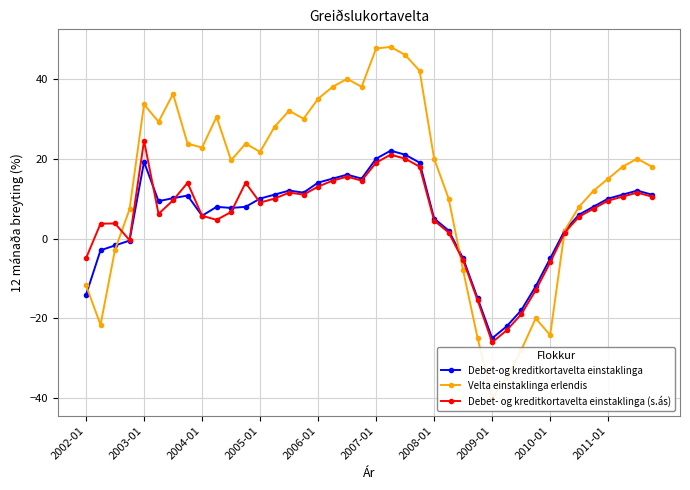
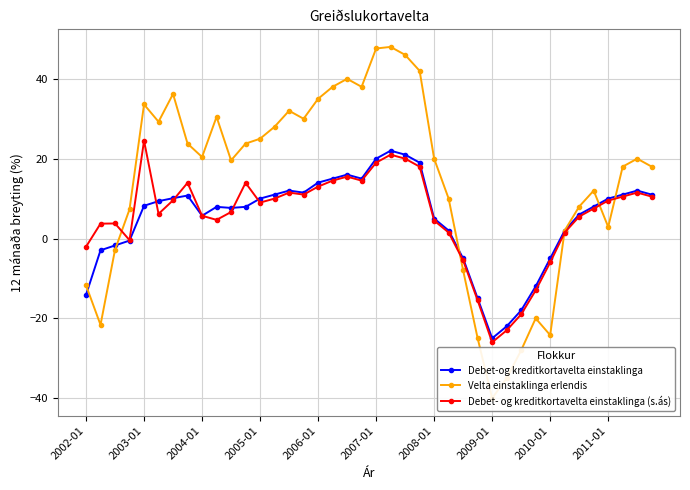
Debet- og kreditkortavelta einstaklinga (s.ás), 2002-01: -5 -> -2
Debet-og kreditkortavelta einstaklinga, 2003-01: 19 -> 8
Velta einstaklinga erlendis, 2004-01: 23 -> 20
Velta einstaklinga erlendis, 2005-01: 22 -> 25
Velta einstaklinga erlendis, 2011-01: 15 -> 3
